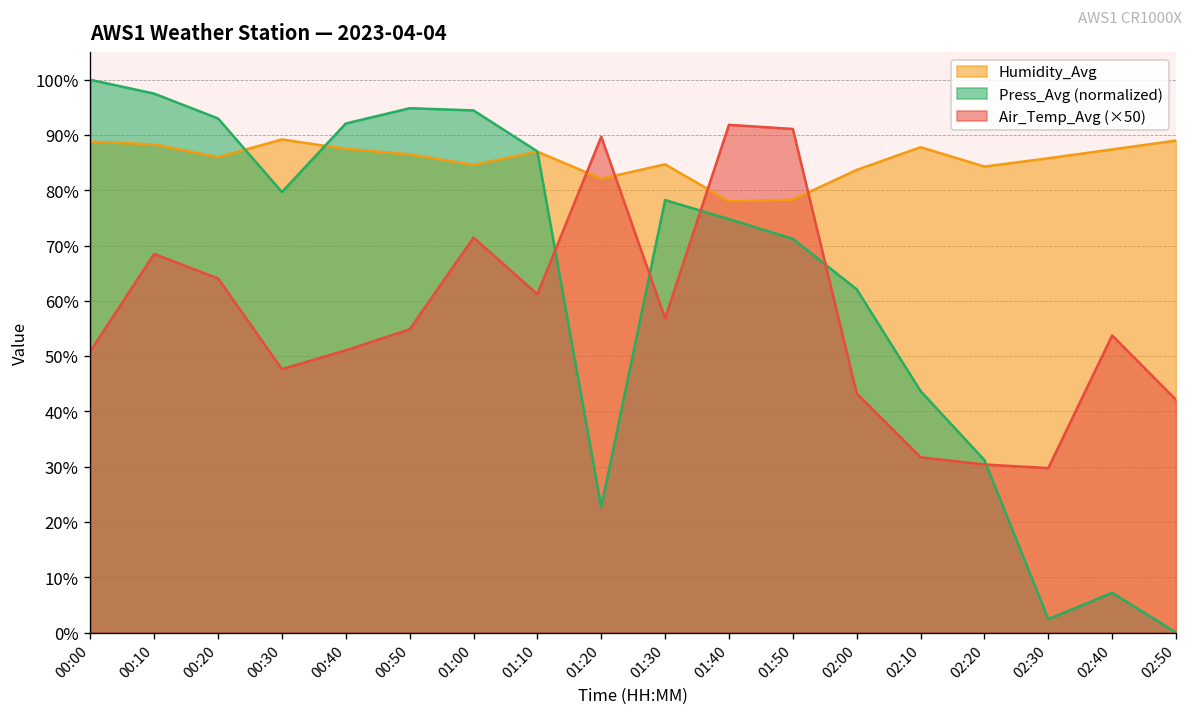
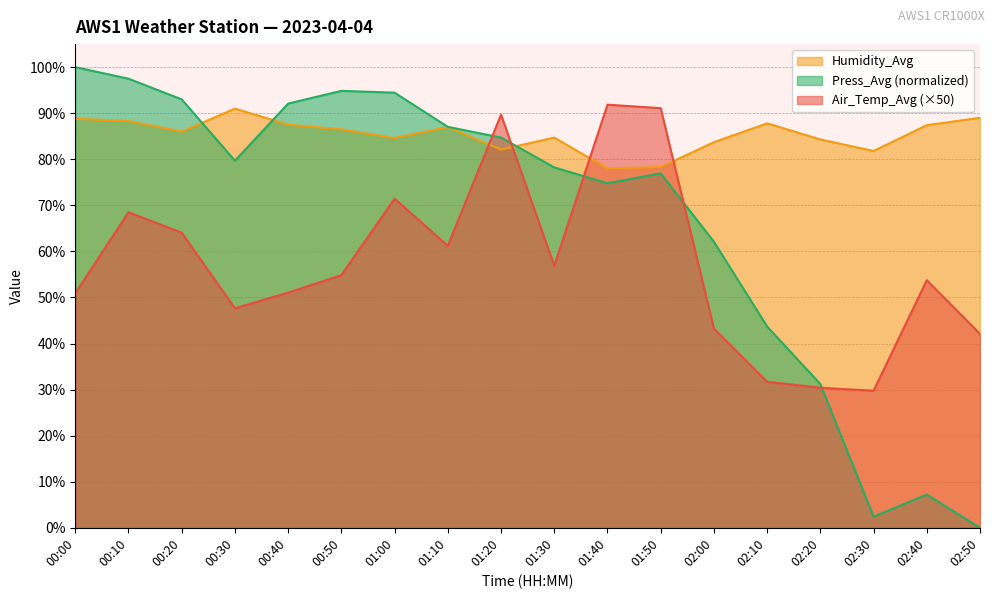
Humidity_Avg, 00:30: 89% -> 91%
Press_Avg (normalized), 01:20: 23% -> 85%
Press_Avg (normalized), 01:50: 71% -> 77%
Humidity_Avg, 02:30: 86% -> 82%
